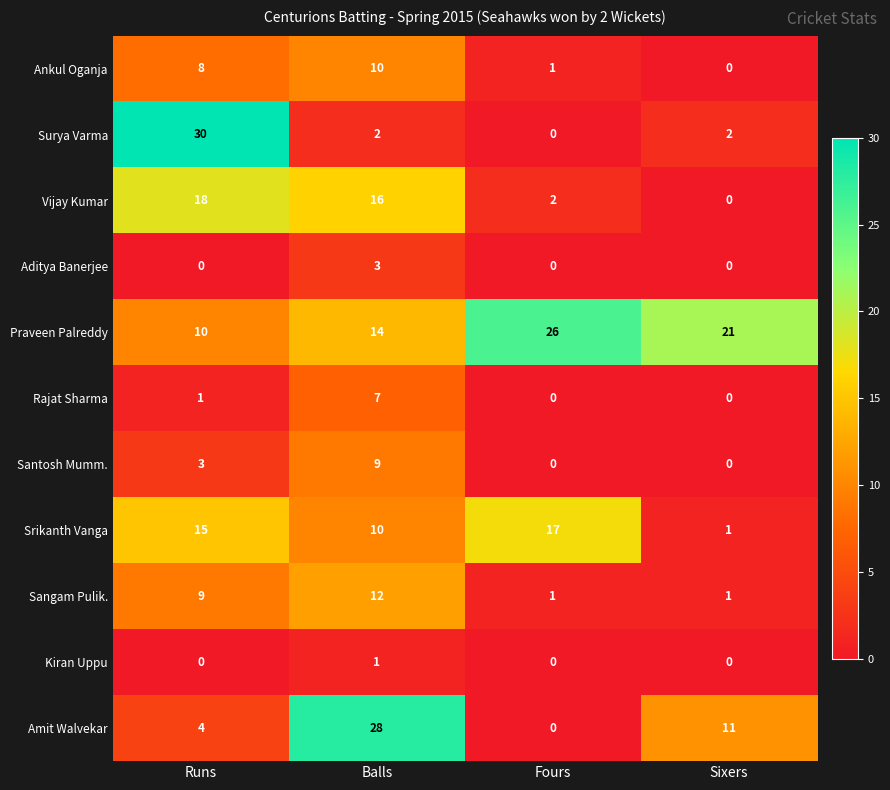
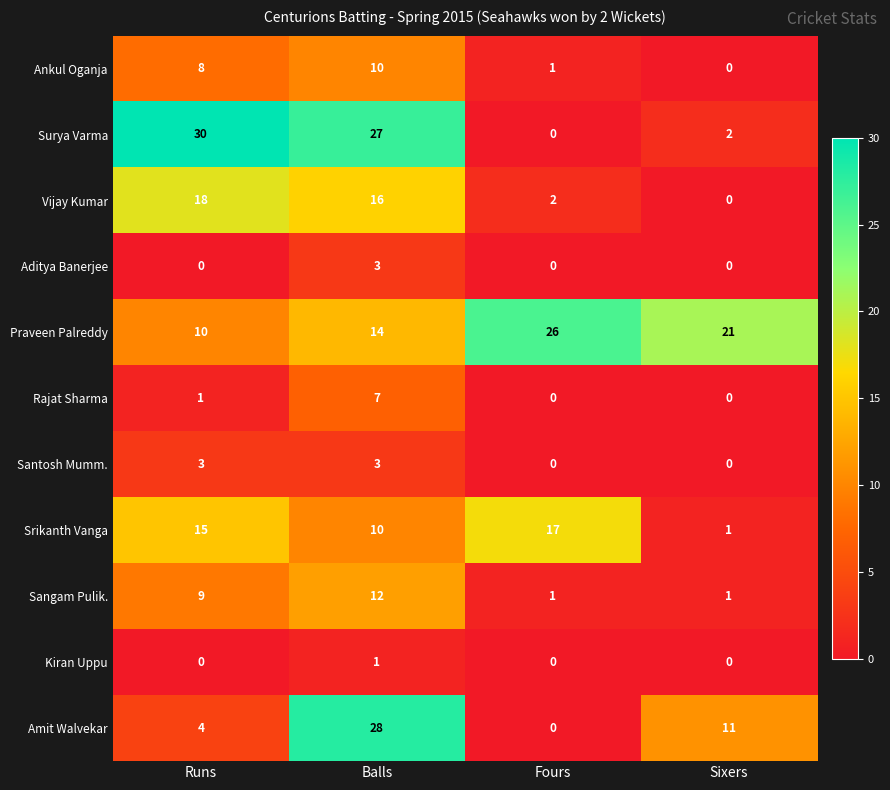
Surya Varma, Balls: 2 -> 27
Santosh Mumm., Balls: 9 -> 3
